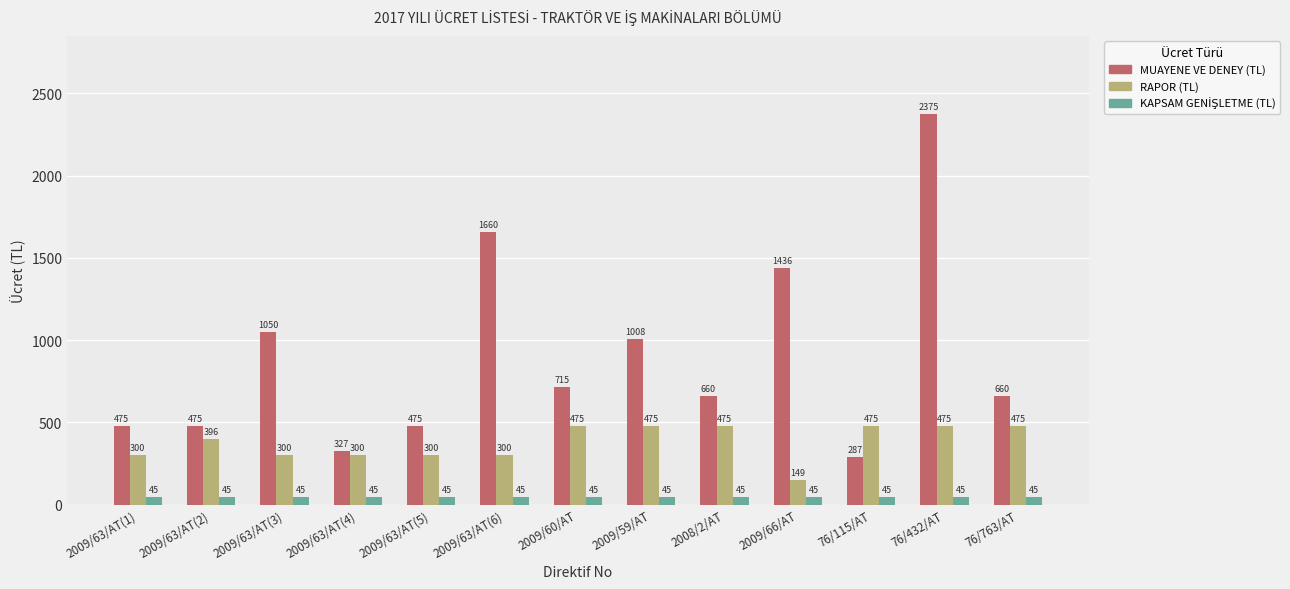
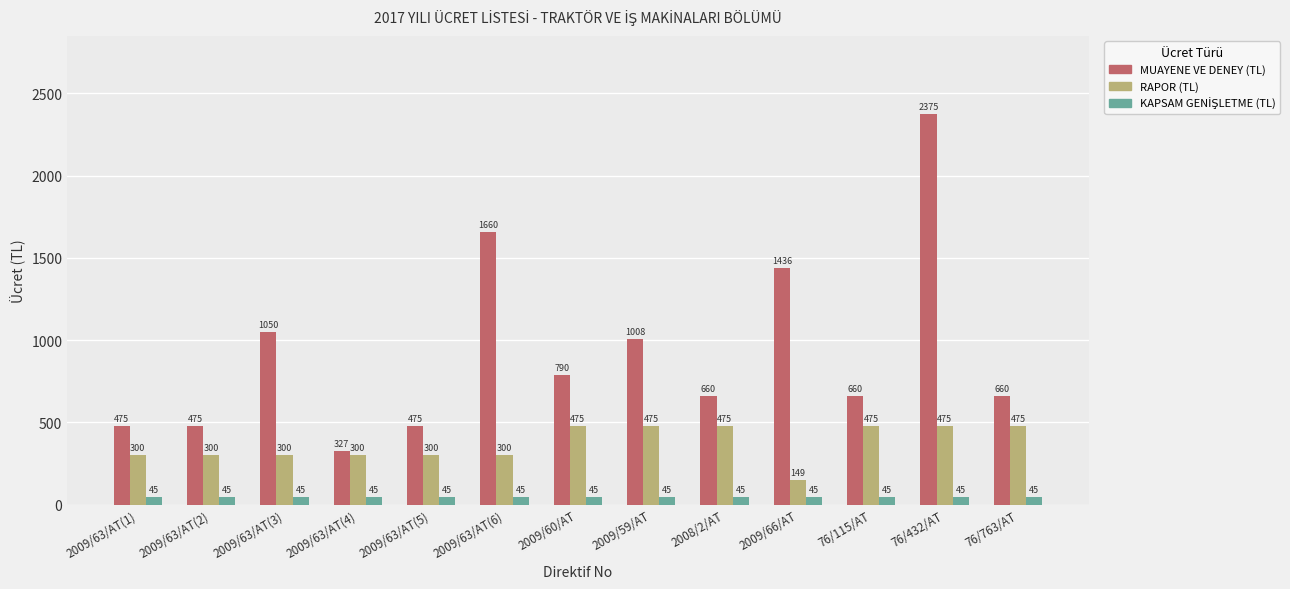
RAPOR (TL), 2009/63/AT(2): 396 -> 300
MUAYENE VE DENEY (TL), 2009/60/AT: 715 -> 790
MUAYENE VE DENEY (TL), 76/115/AT: 287 -> 660
